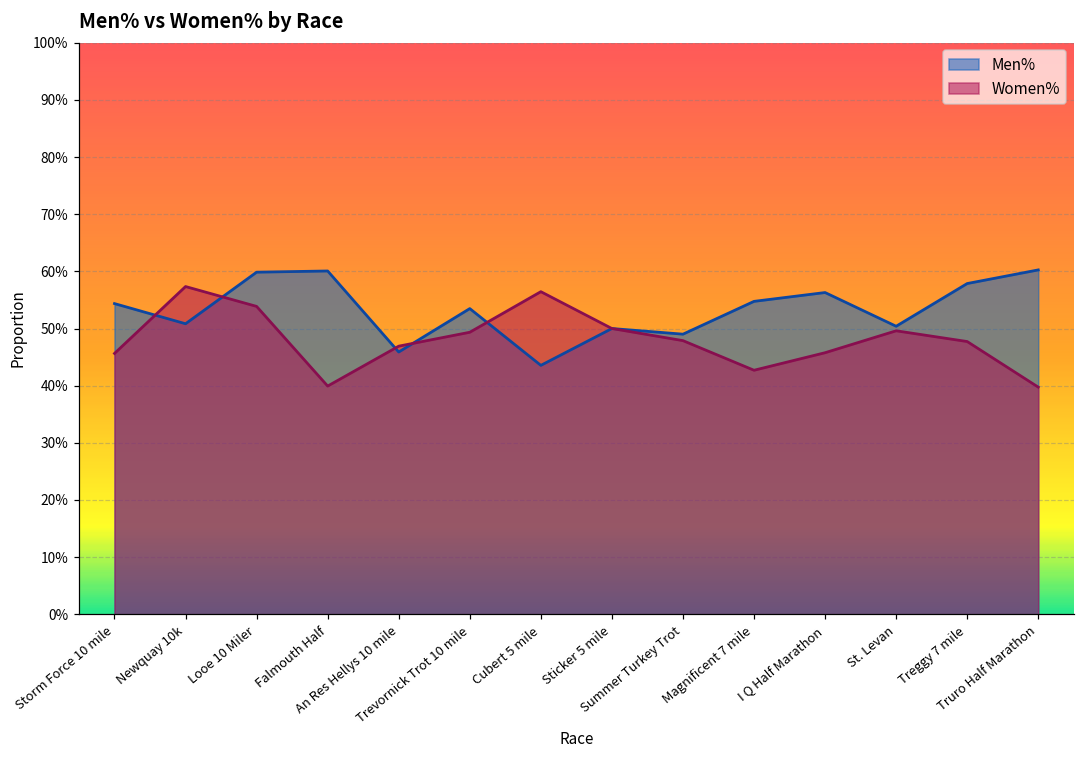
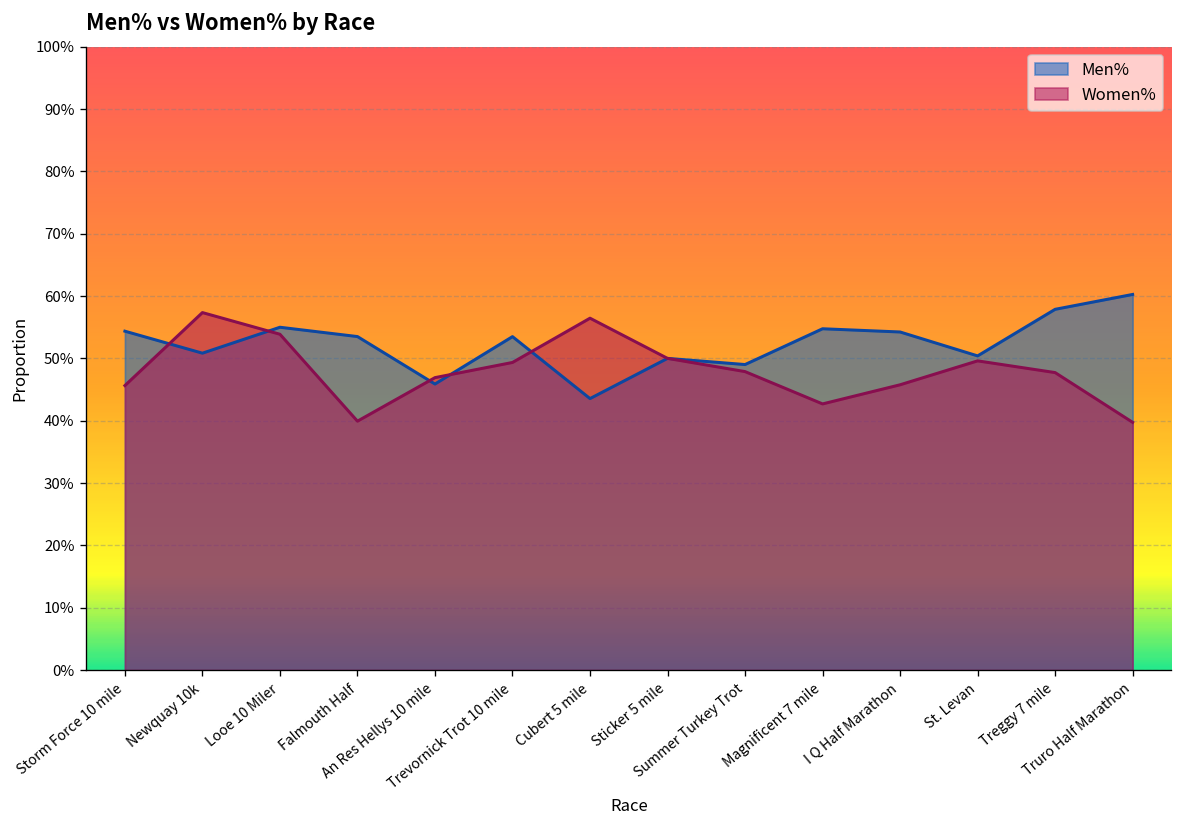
Men%, Looe 10 Miler: 60% -> 55%
Men%, Falmouth Half: 60% -> 53%
Men%, I Q Half Marathon: 56% -> 54%
